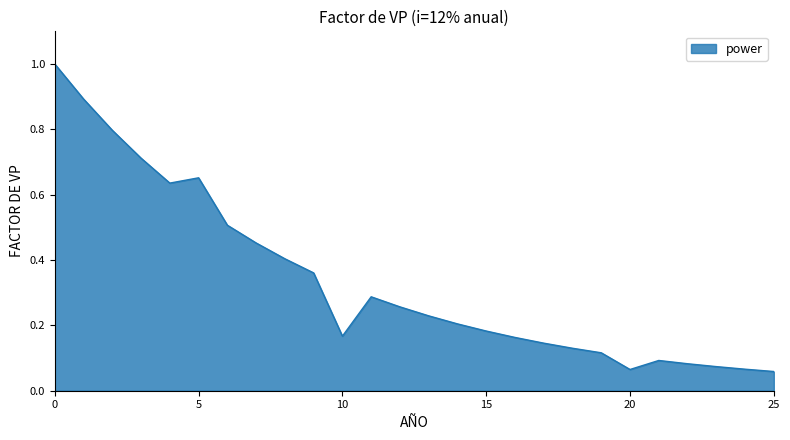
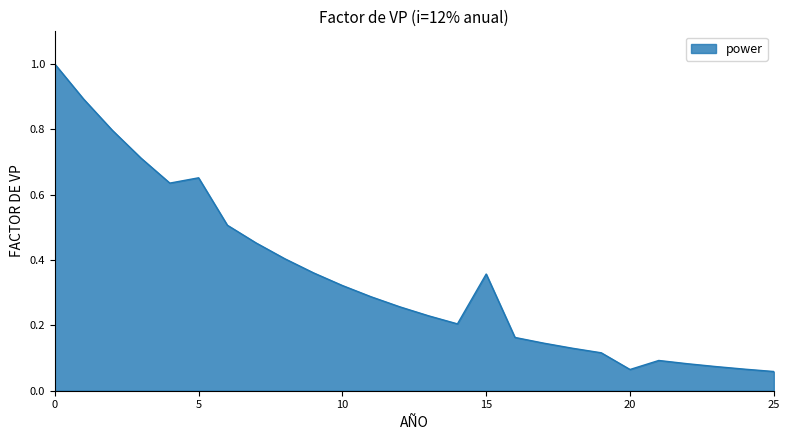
10: 0.17 -> 0.32
15: 0.18 -> 0.36
